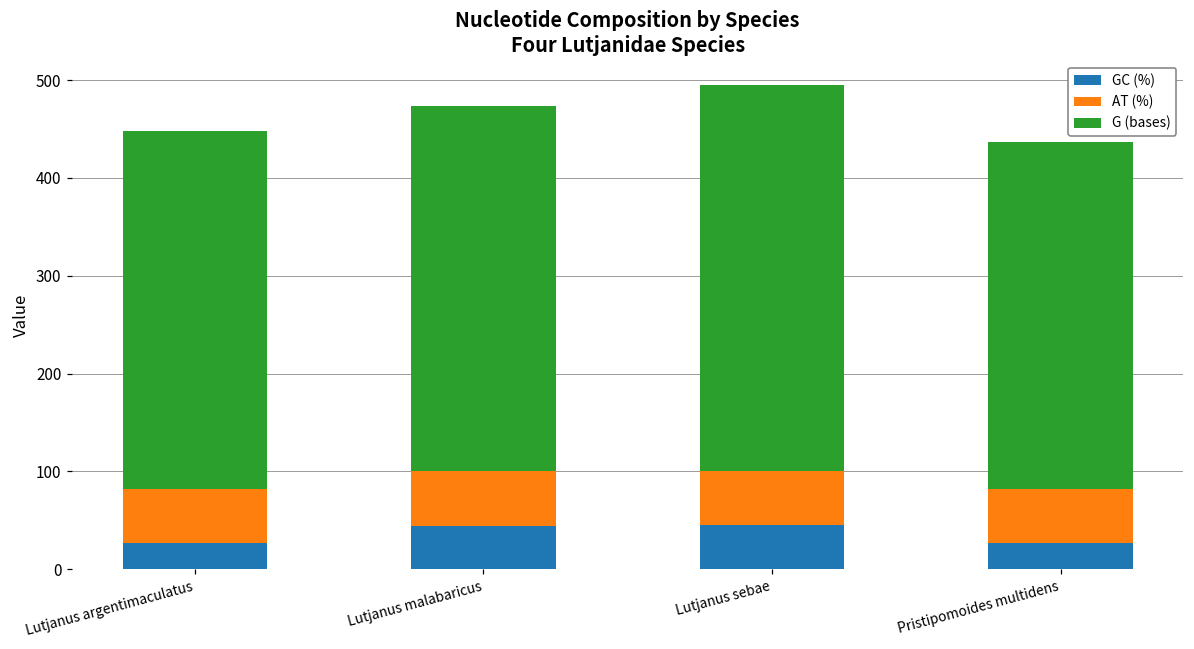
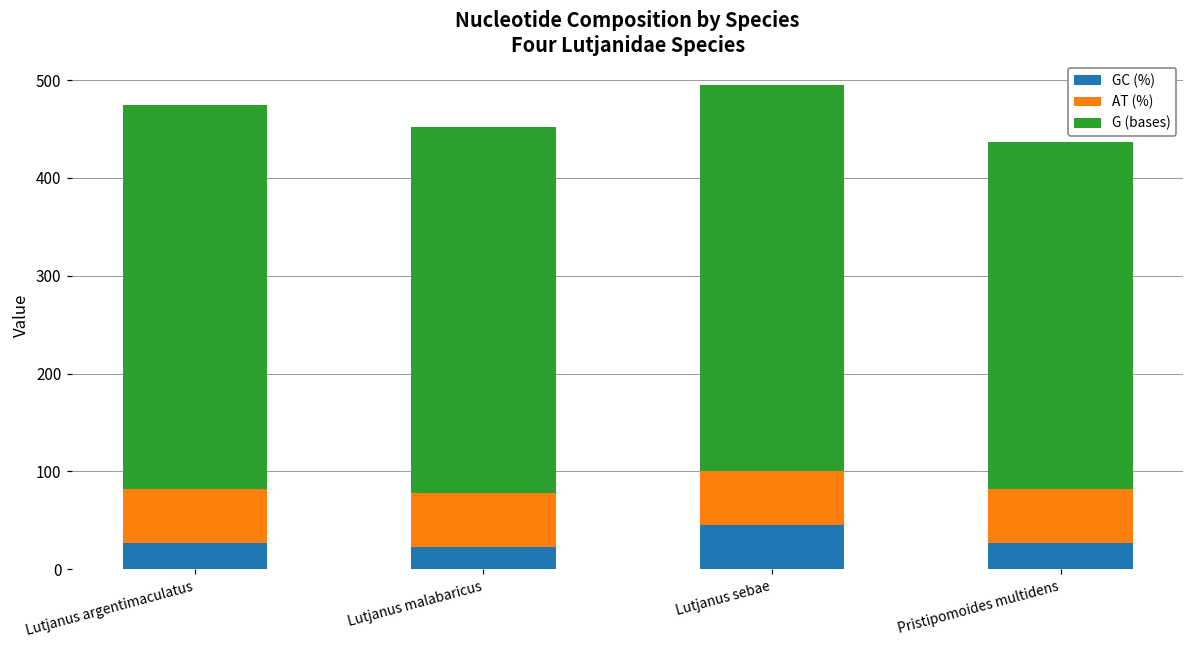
G (bases), Lutjanus argentimaculatus: 370 -> 390
GC (%), Lutjanus malabaricus: 40 -> 20
